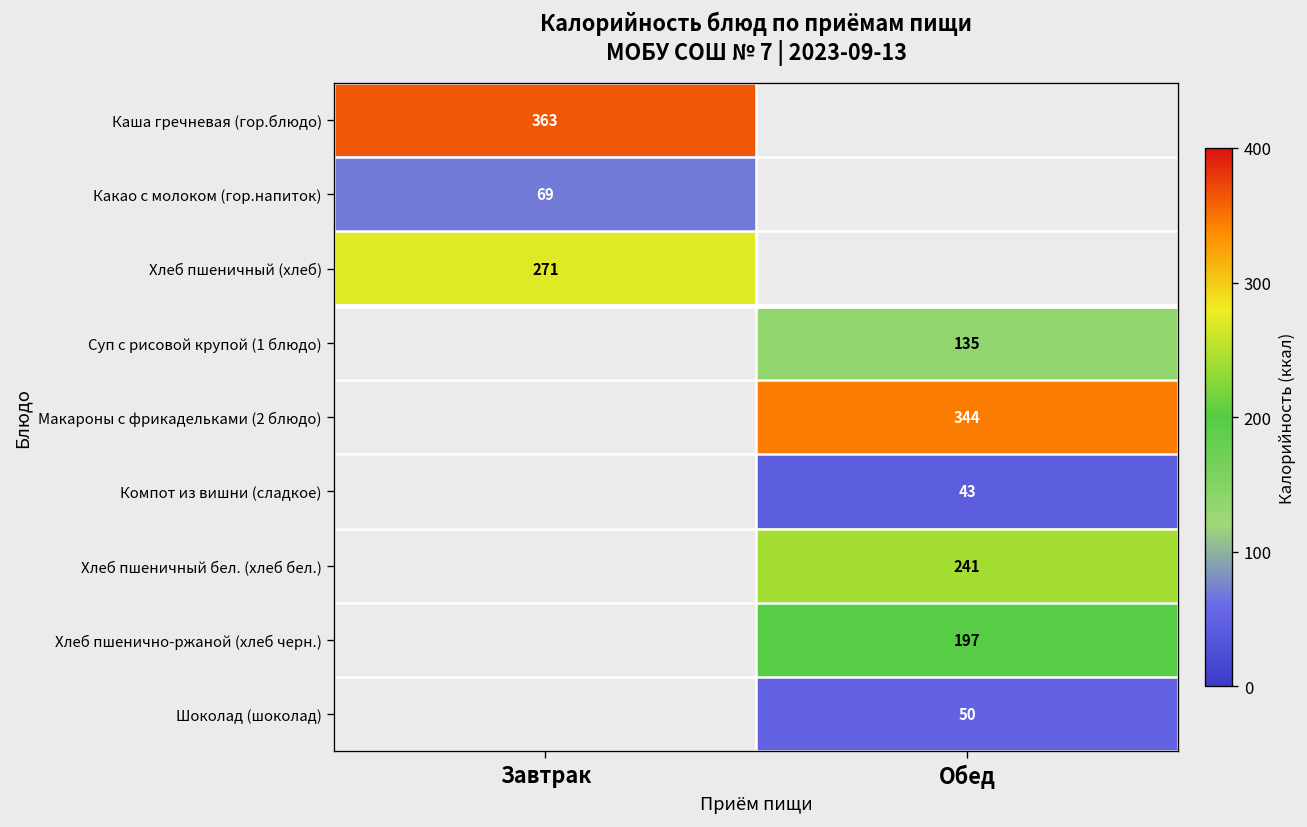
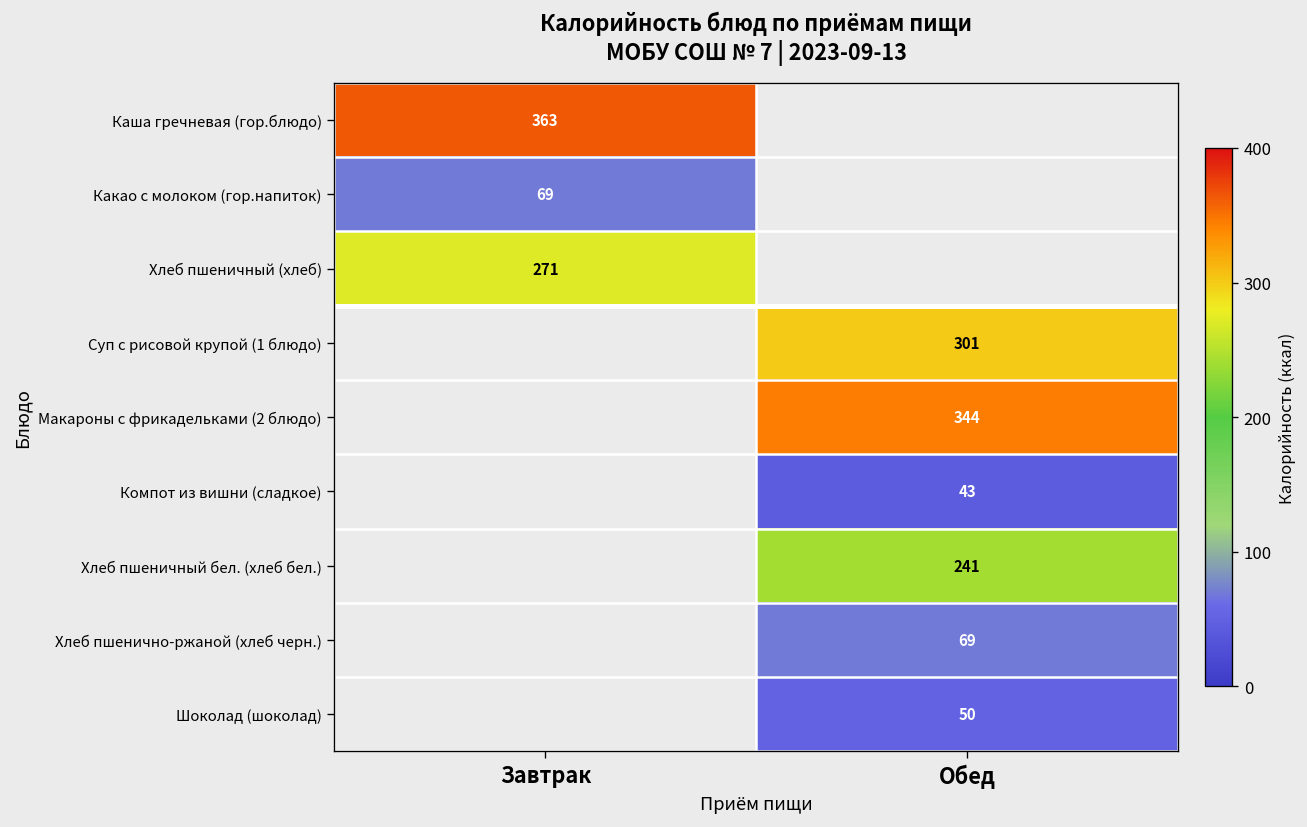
Суп с рисовой крупой (1 блюдо), Обед: 135 -> 301
Хлеб пшенично-ржаной (хлеб черн.), Обед: 197 -> 69
